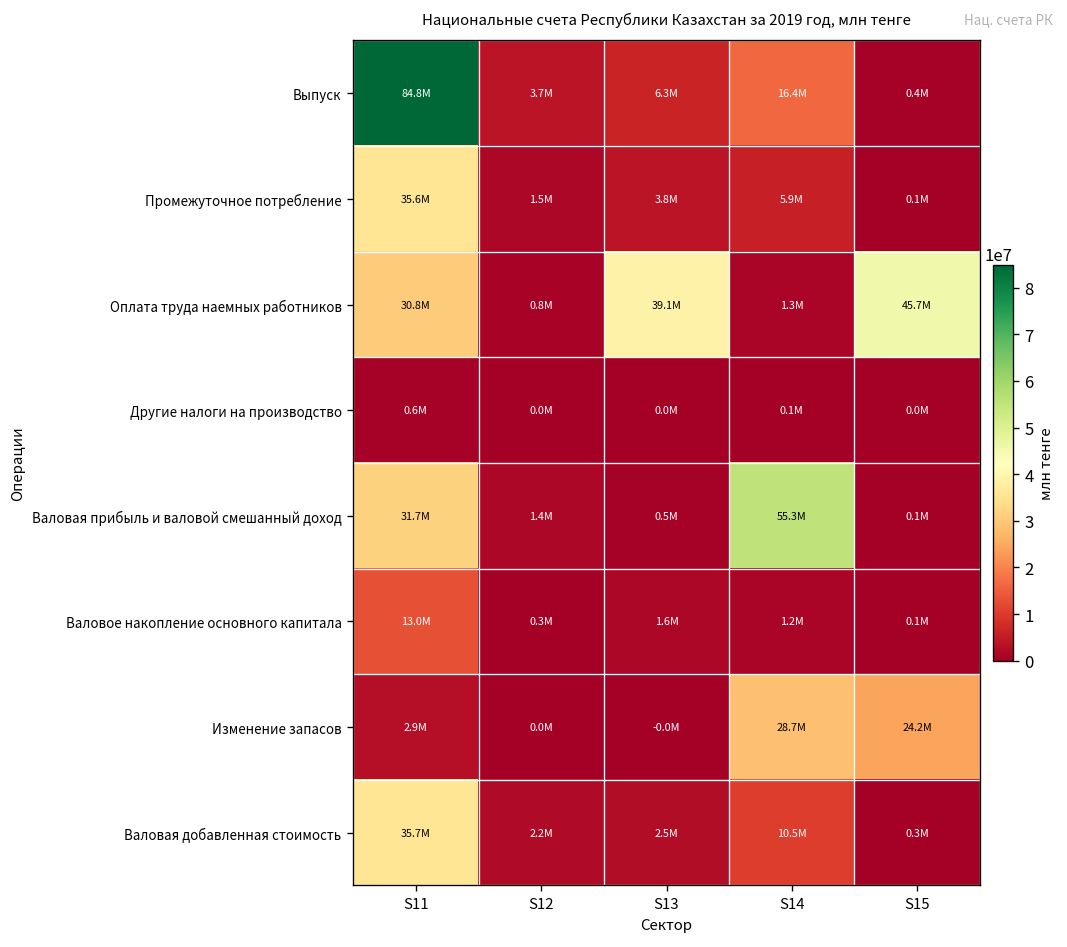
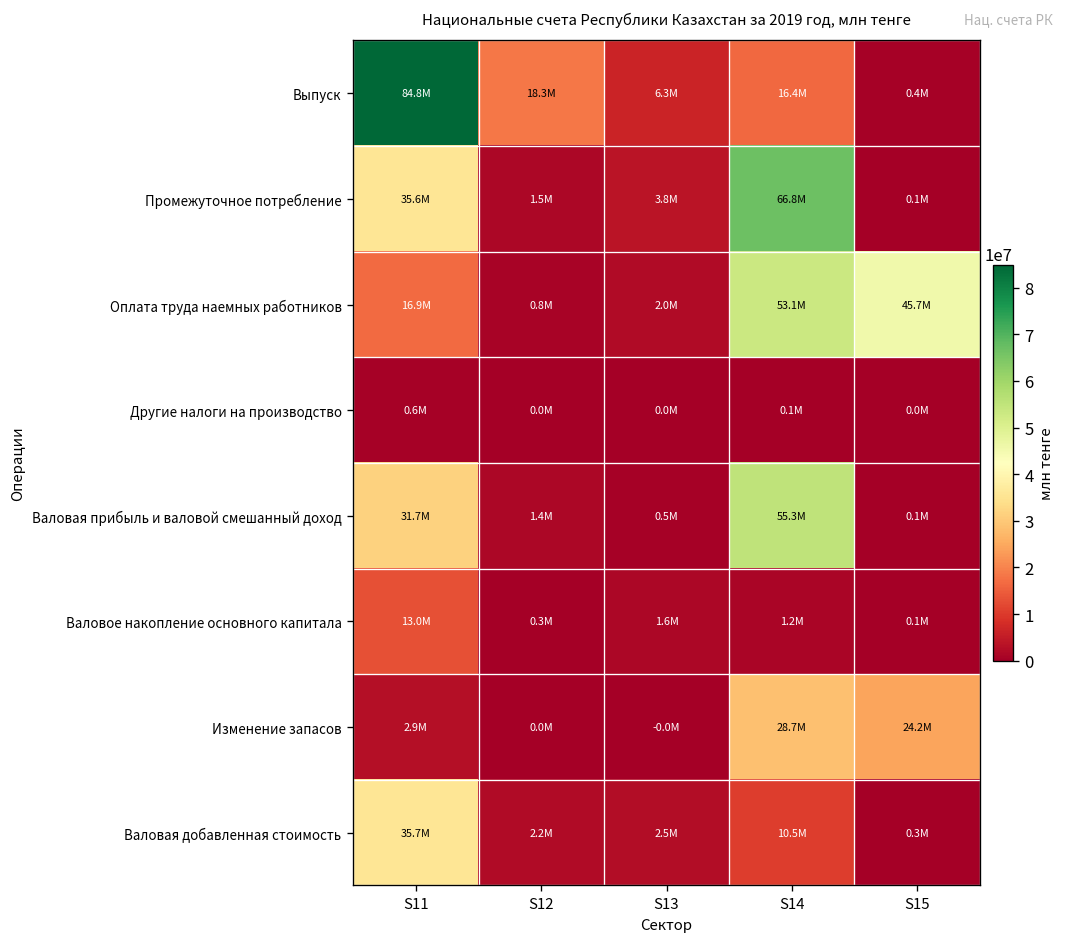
Выпуск, S12: 3.7M -> 18.3M
Промежуточное потребление, S14: 5.9M -> 66.8M
Оплата труда наемных работников, S11: 30.8M -> 16.9M
Оплата труда наемных работников, S13: 39.1M -> 2.0M
Оплата труда наемных работников, S14: 1.3M -> 53.1M
